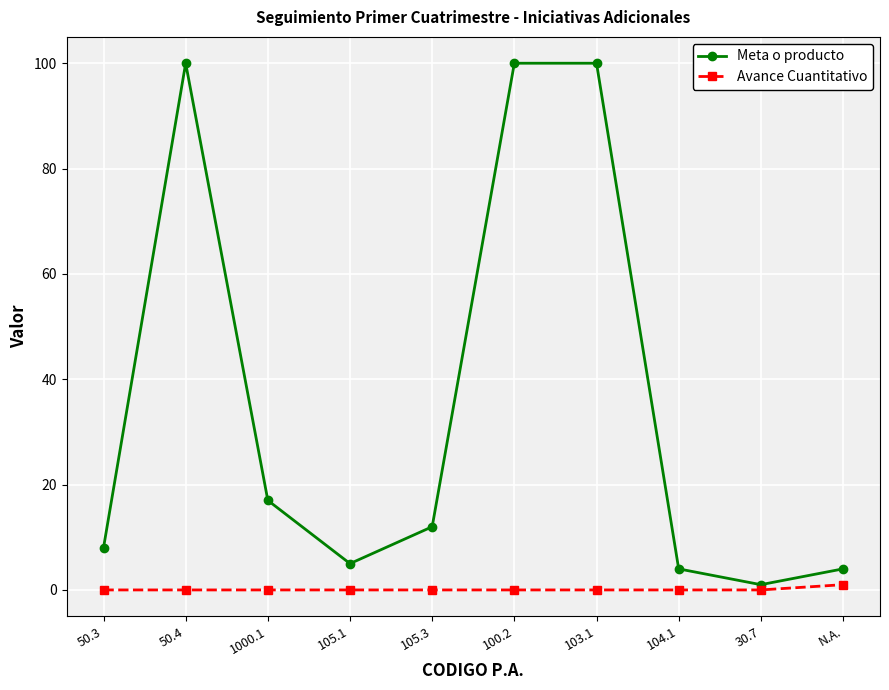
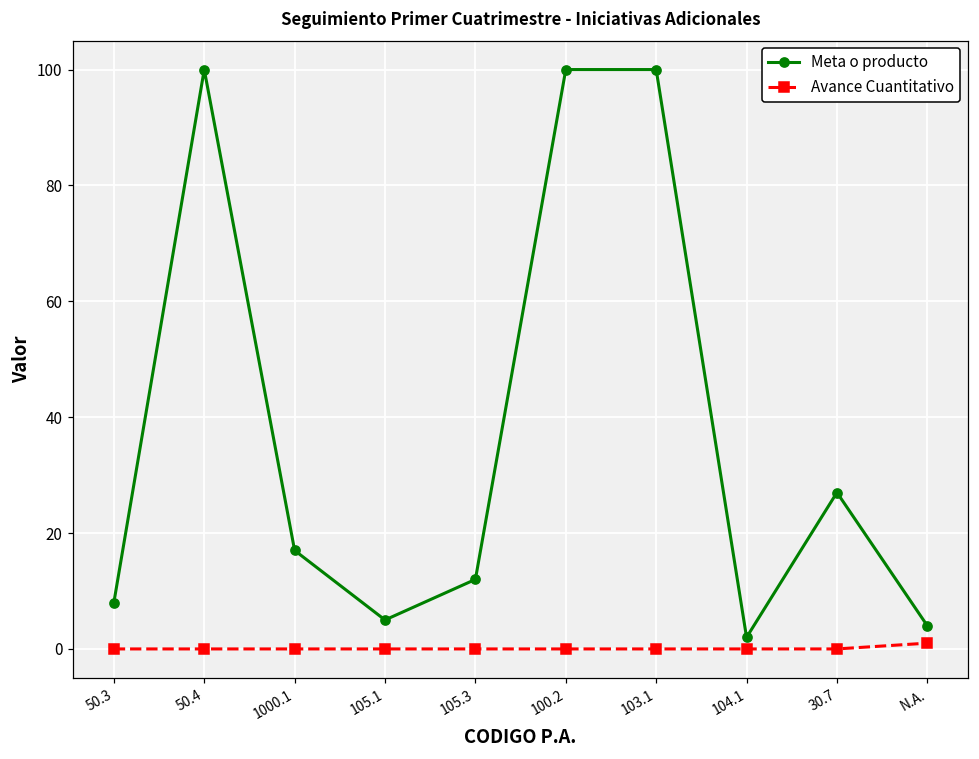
Meta o producto, 104.1: 4 -> 2
Meta o producto, 30.7: 1 -> 27
